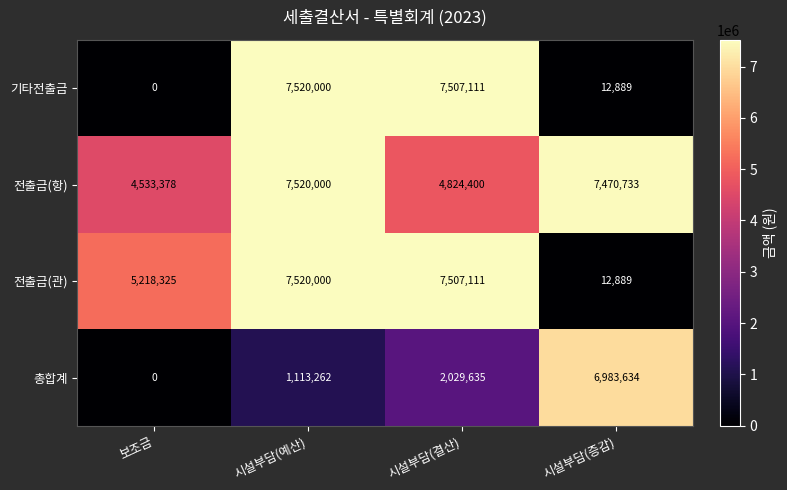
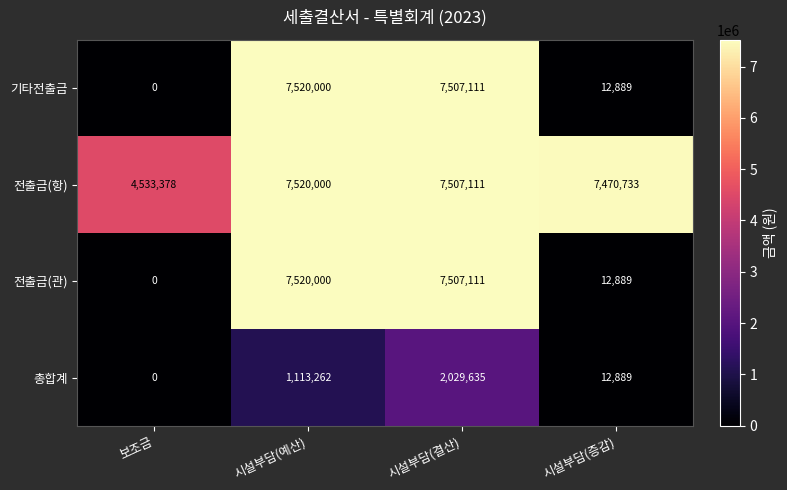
전출금(항), 시설부담(결산): 4,824,400 -> 7,507,111
전출금(관), 보조금: 5,218,325 -> 0
총합계, 시설부담(증감): 6,983,634 -> 12,889
